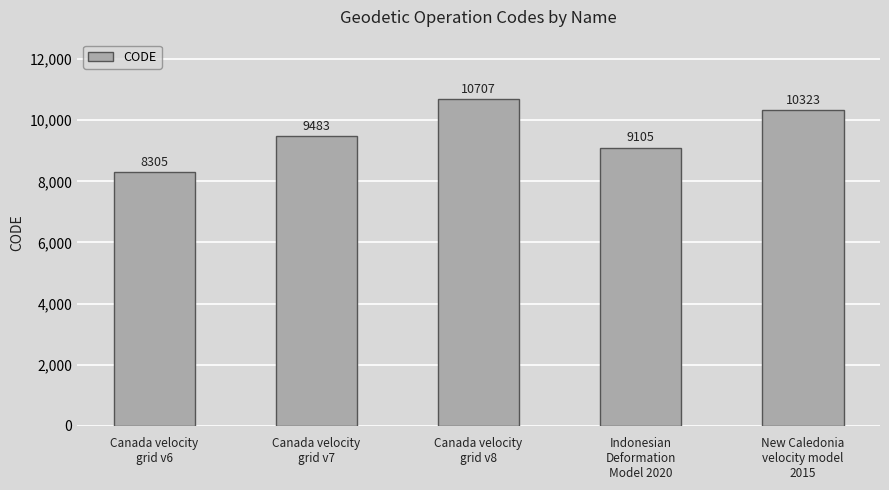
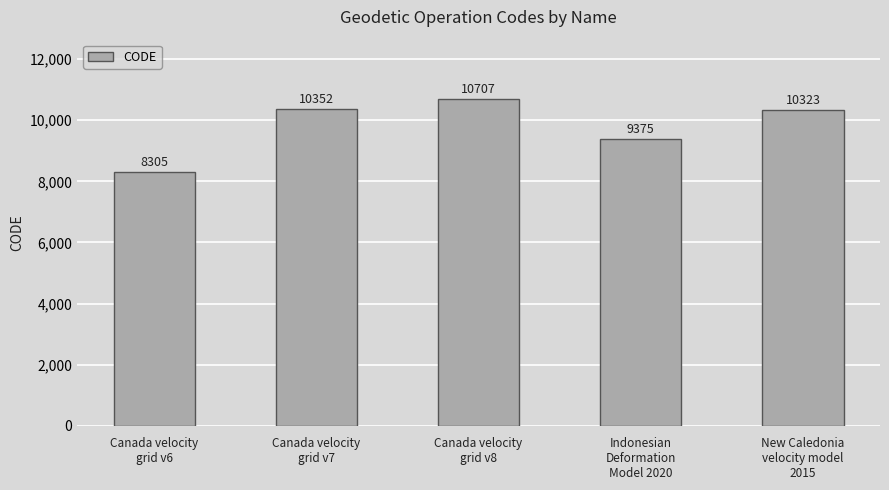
Canada velocity grid v7: 9483 -> 10352
Indonesian Deformation Model 2020: 9105 -> 9375
